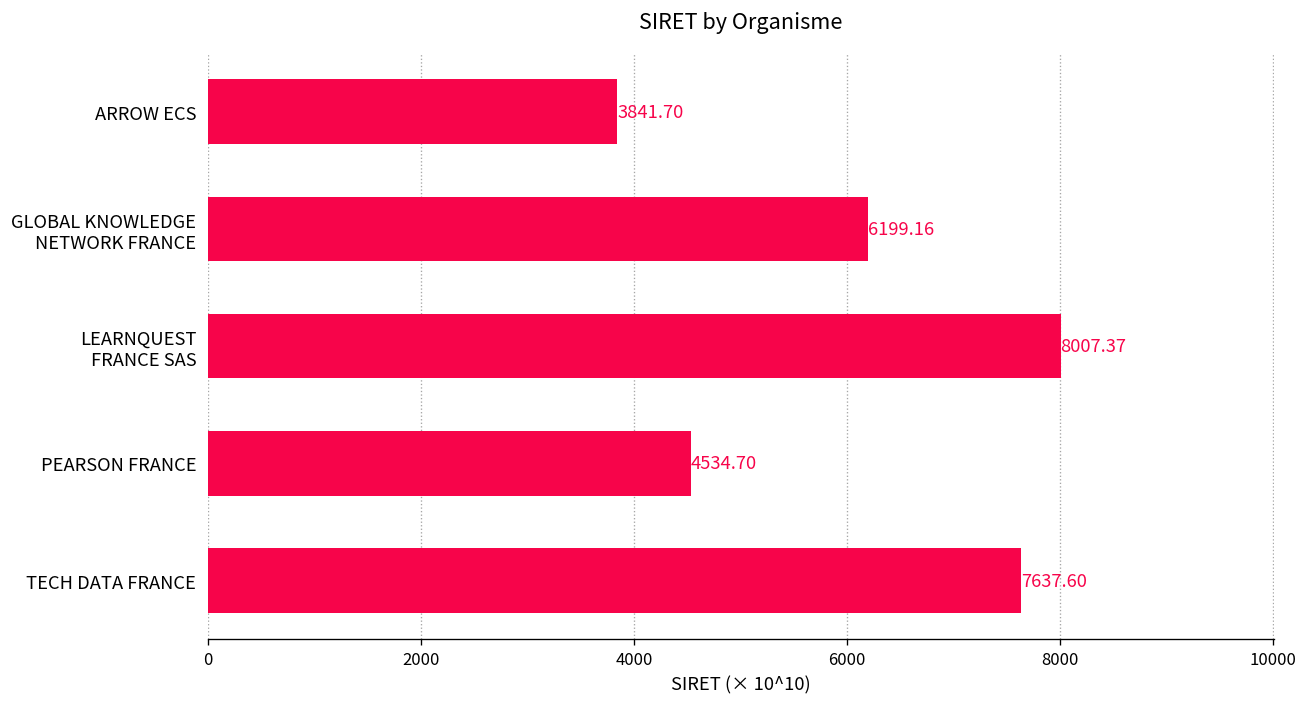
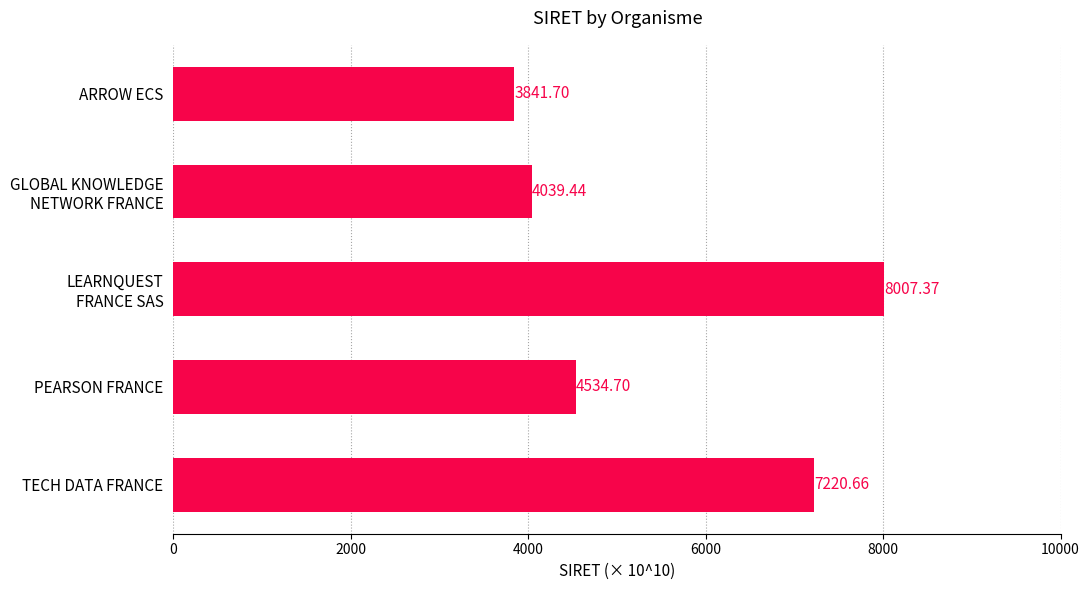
GLOBAL KNOWLEDGE NETWORK FRANCE: 6199.16 -> 4039.44
TECH DATA FRANCE: 7637.60 -> 7220.66
